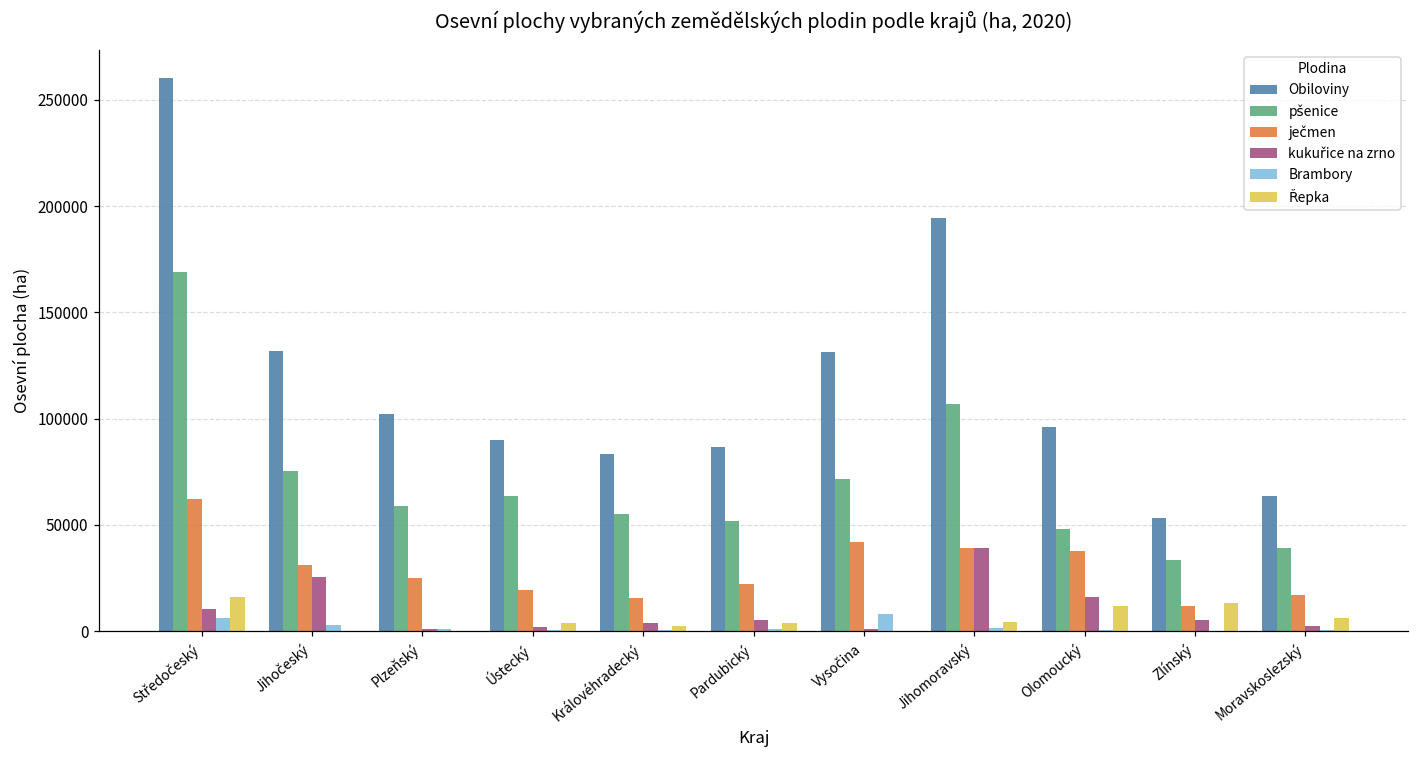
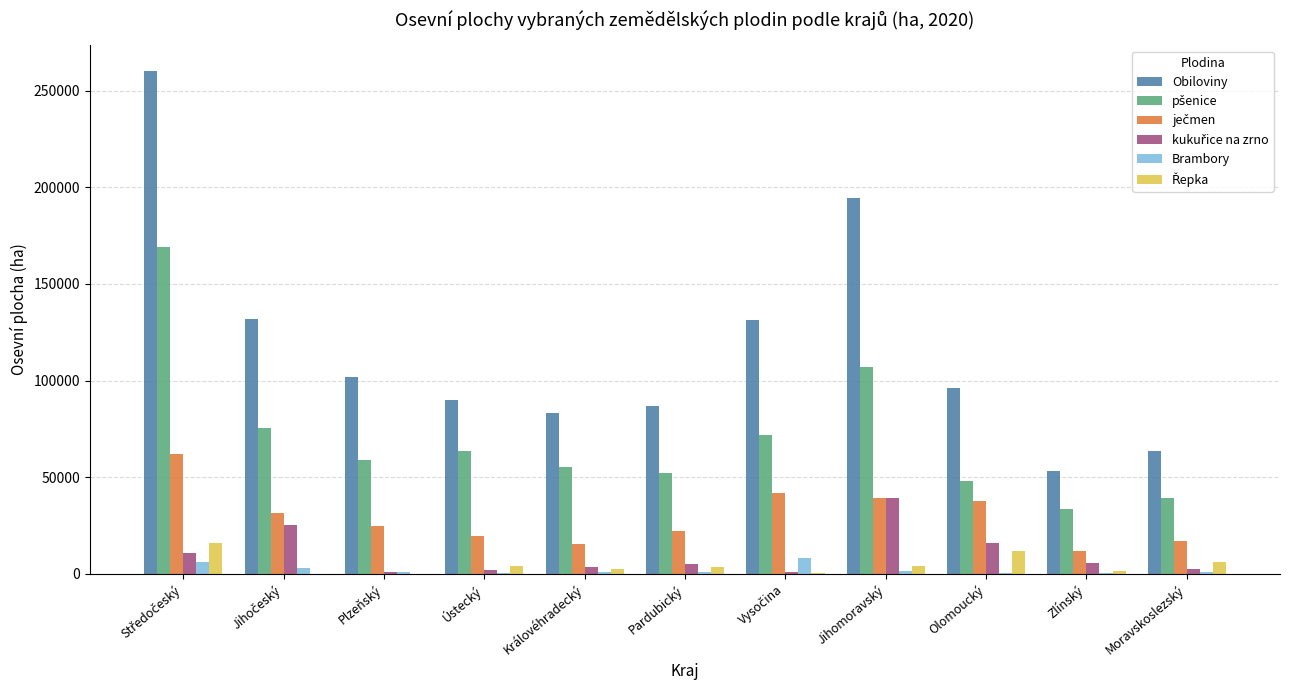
Řepka, Zlínský: 13000 -> 2000
